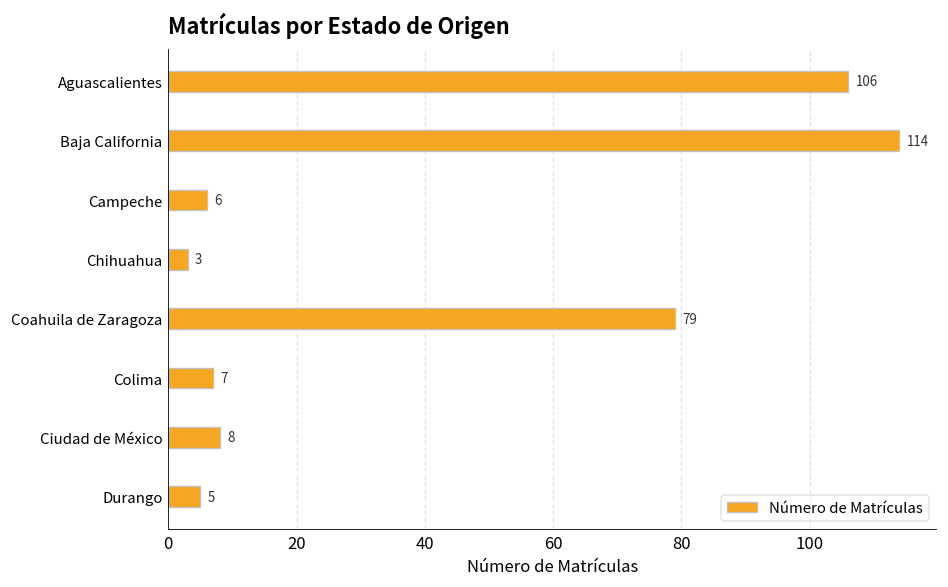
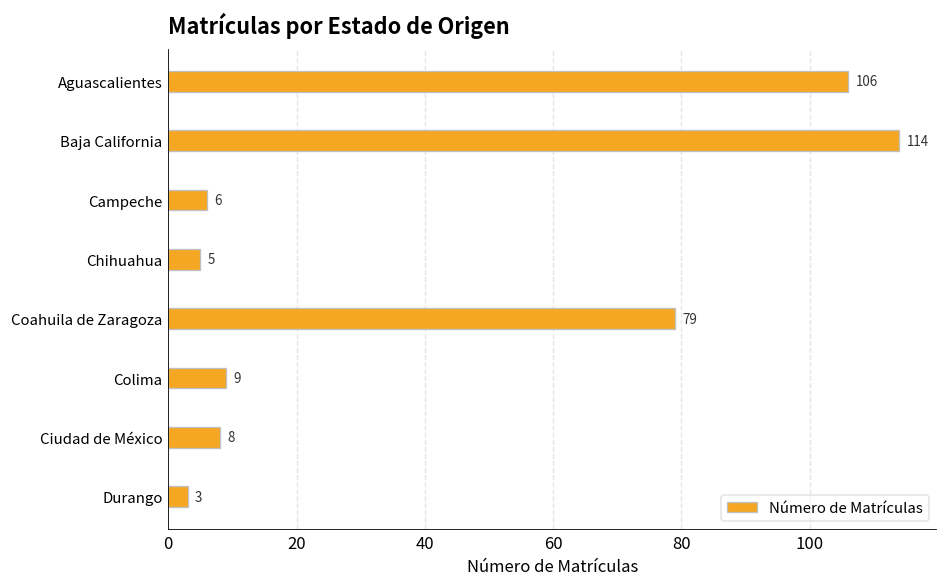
Chihuahua: 3 -> 5
Colima: 7 -> 9
Durango: 5 -> 3
